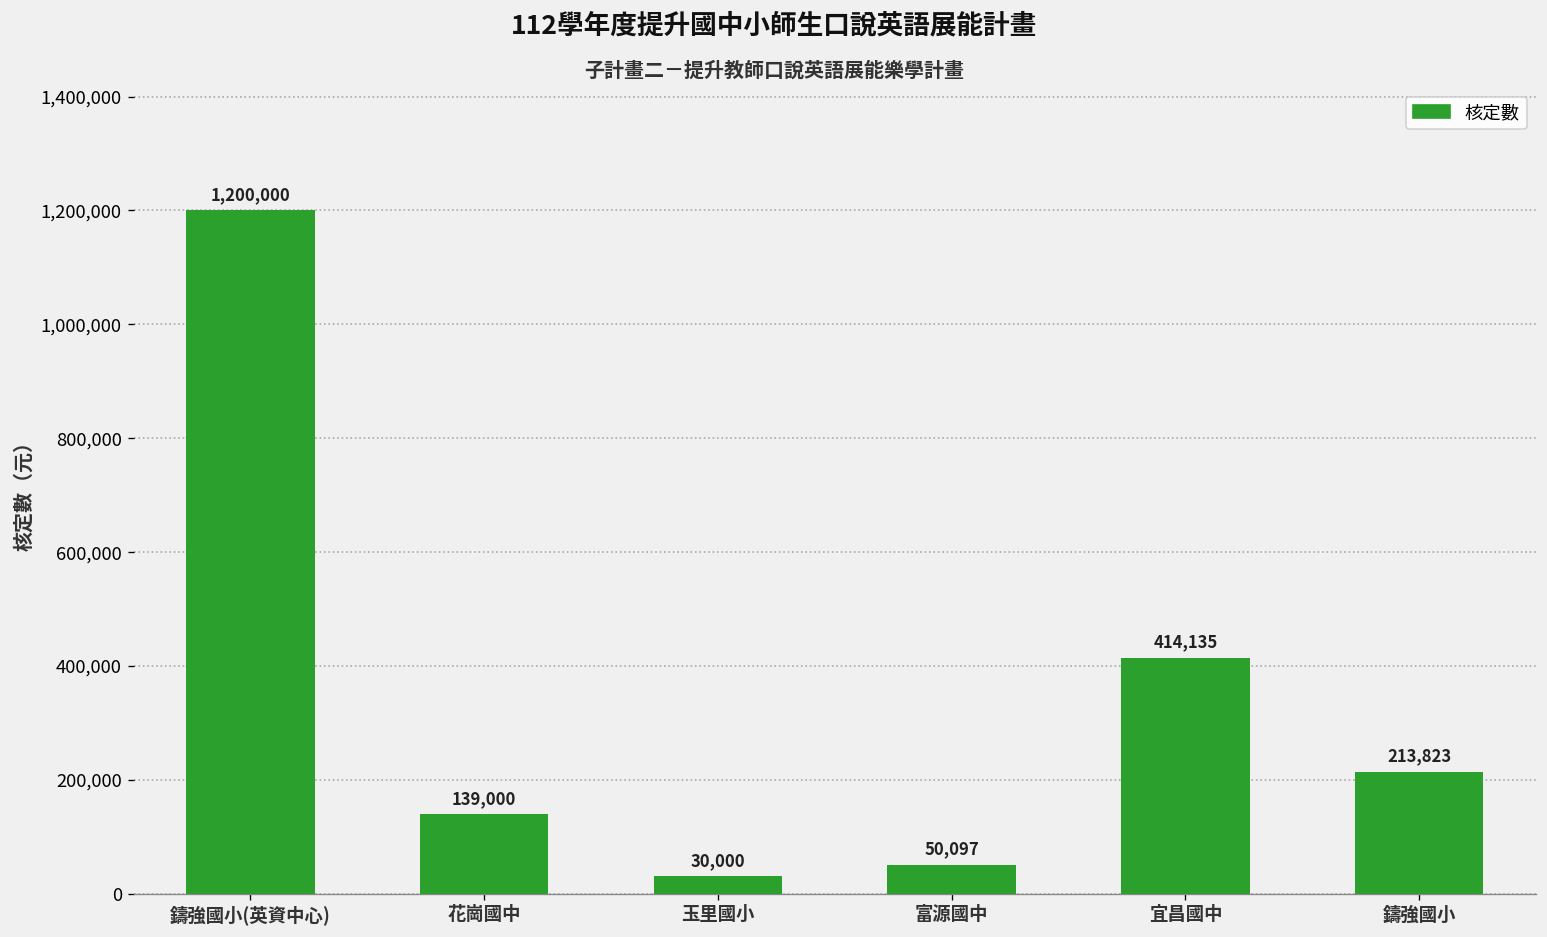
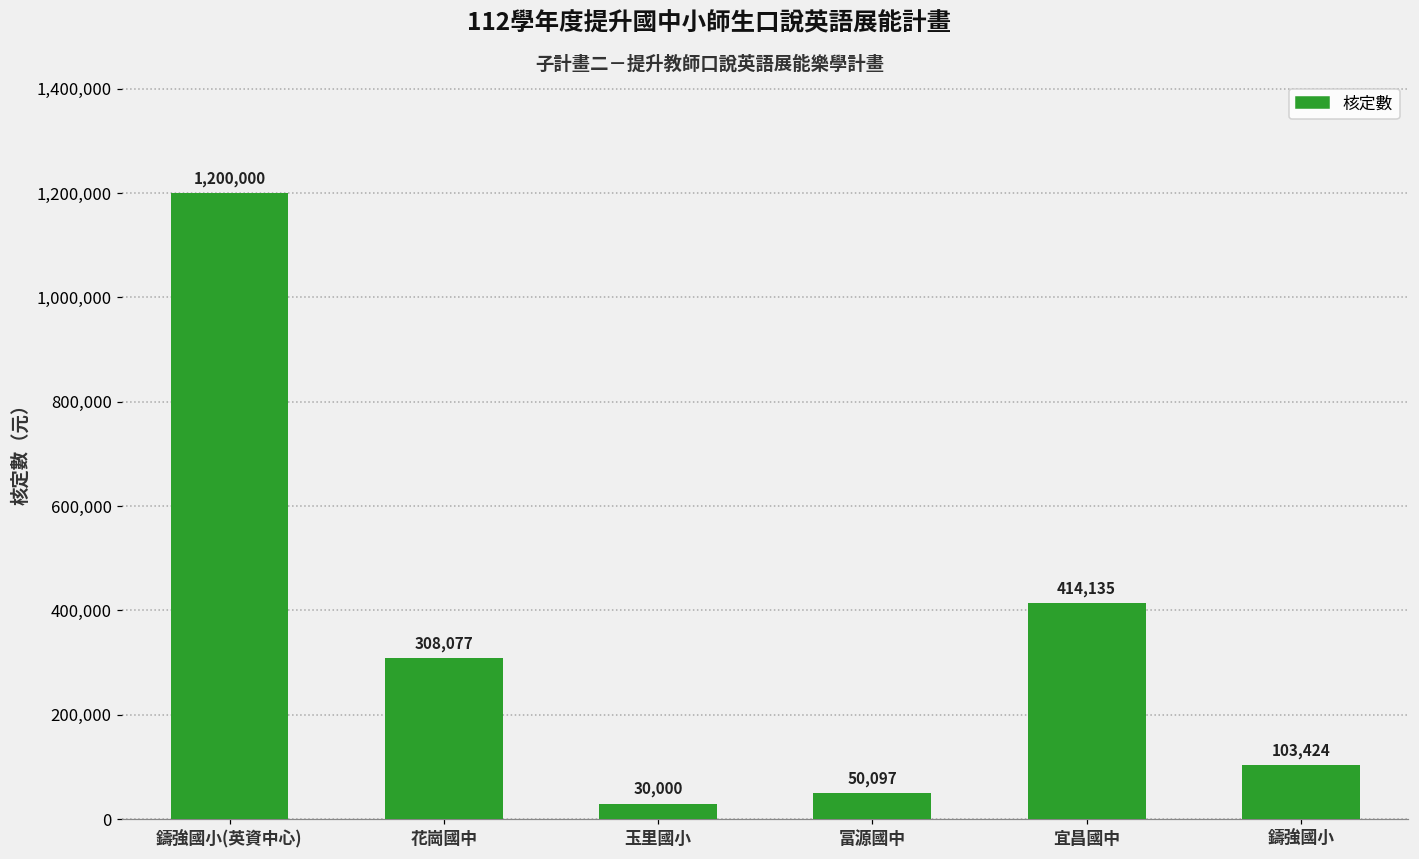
花崗國中: 139,000 -> 308,077
鑄強國小: 213,823 -> 103,424
